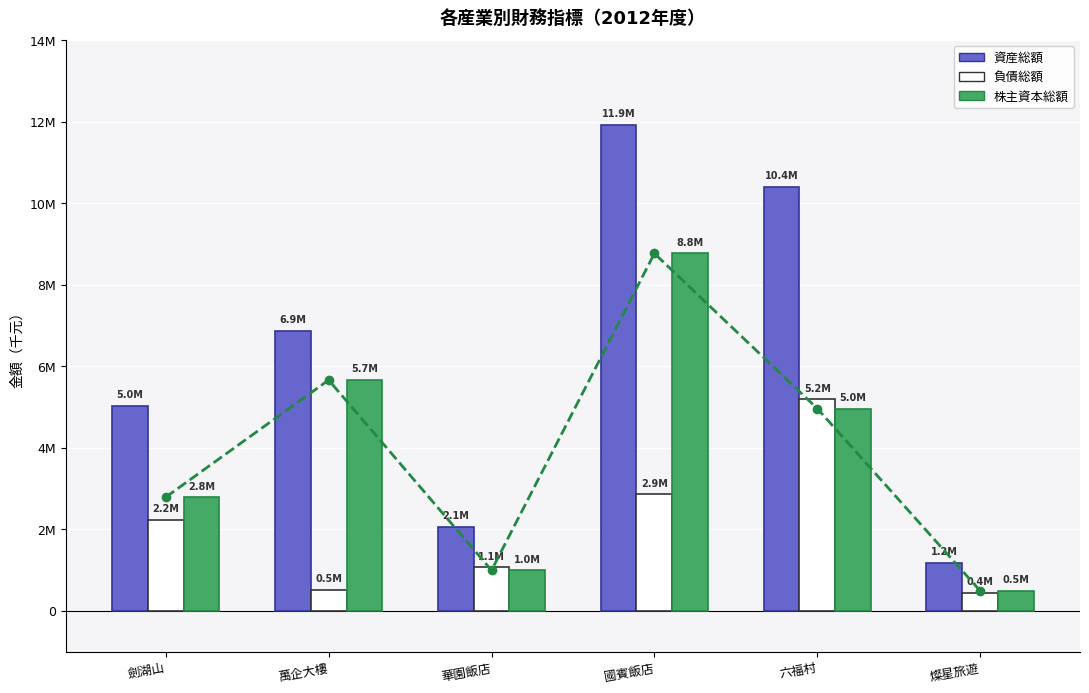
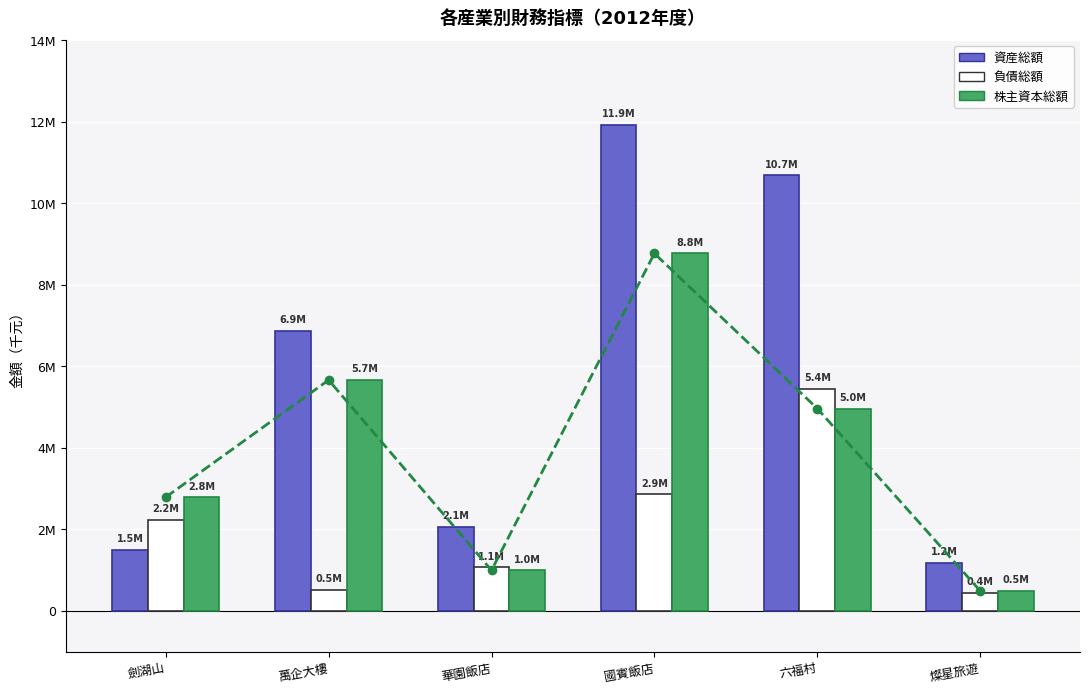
資産総額, 劍湖山: 5.0M -> 1.5M
資産総額, 六福村: 10.4M -> 10.7M
負債総額, 六福村: 5.2M -> 5.4M
